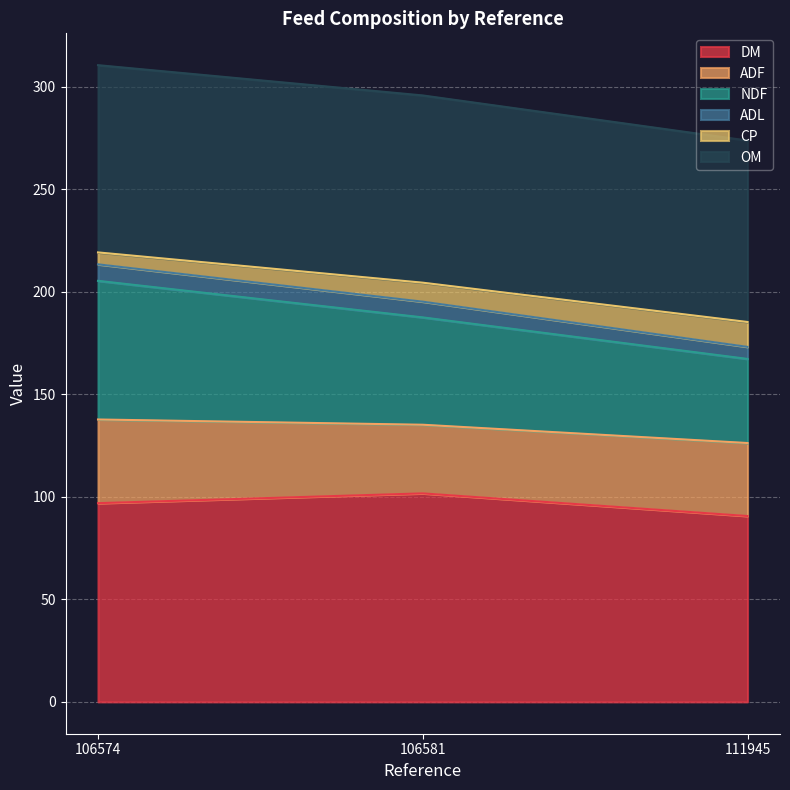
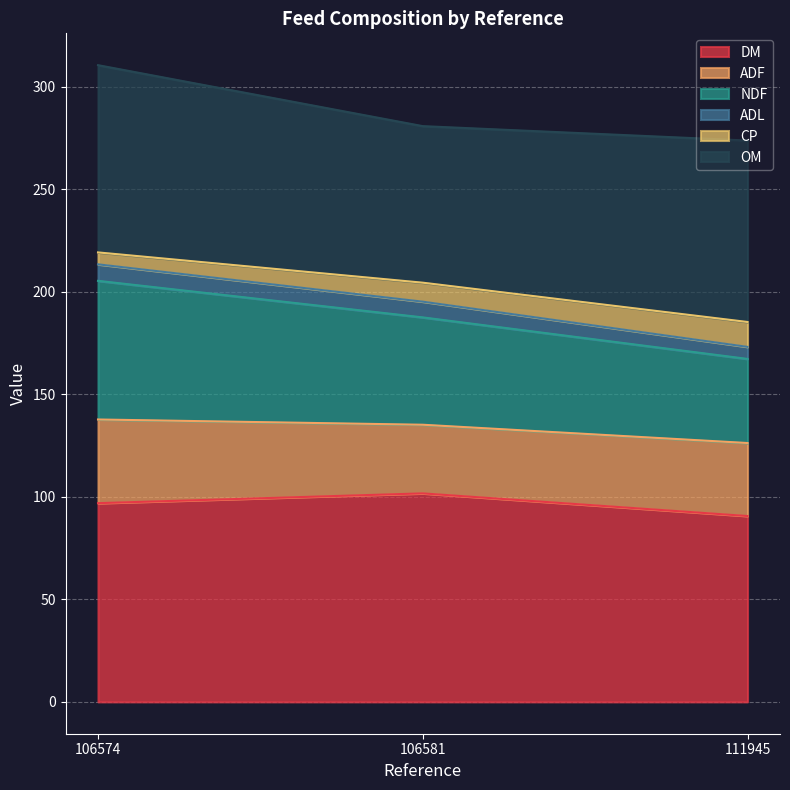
OM, 106581: 91 -> 76
